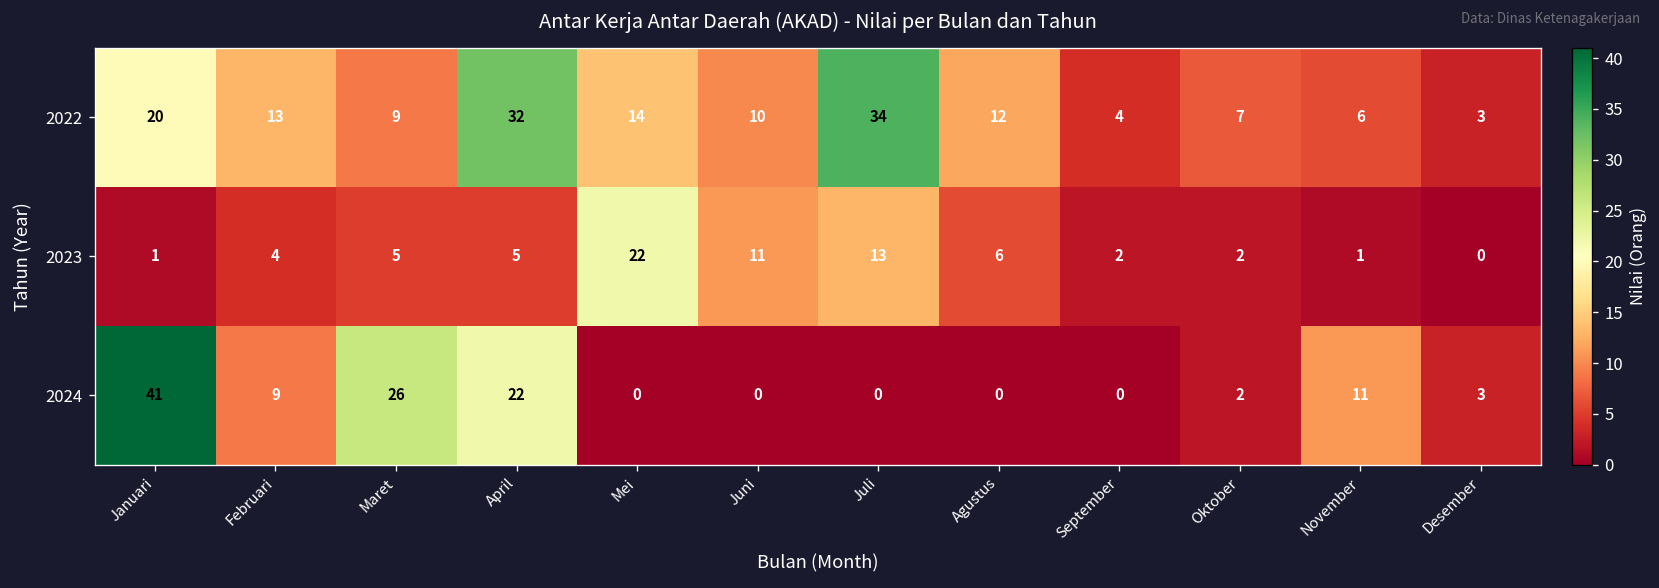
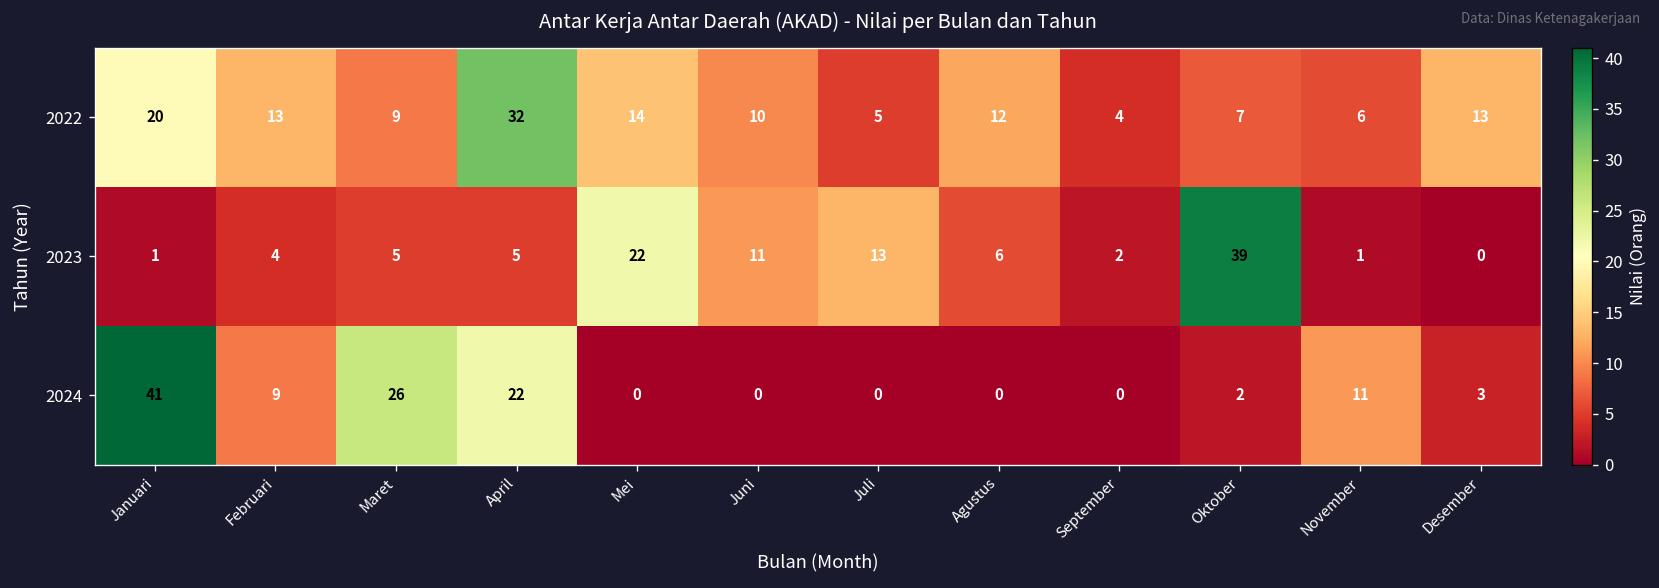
2022, Juli: 34 -> 5
2022, Desember: 3 -> 13
2023, Oktober: 2 -> 39
